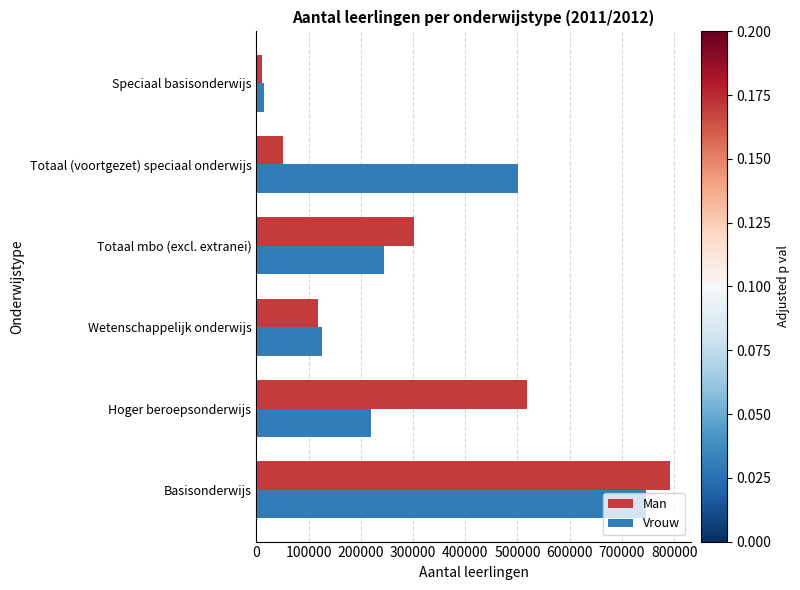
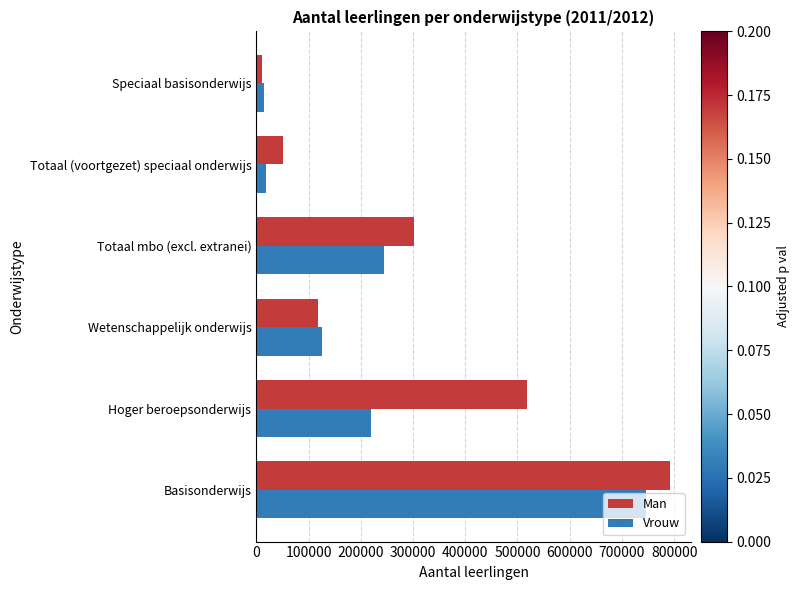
Vrouw, Totaal (voortgezet) speciaal onderwijs: 500000 -> 20000
